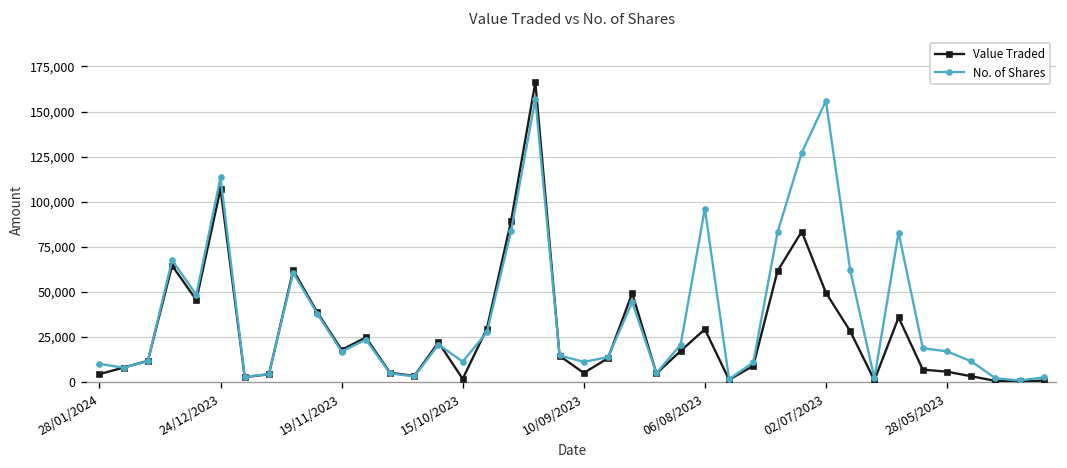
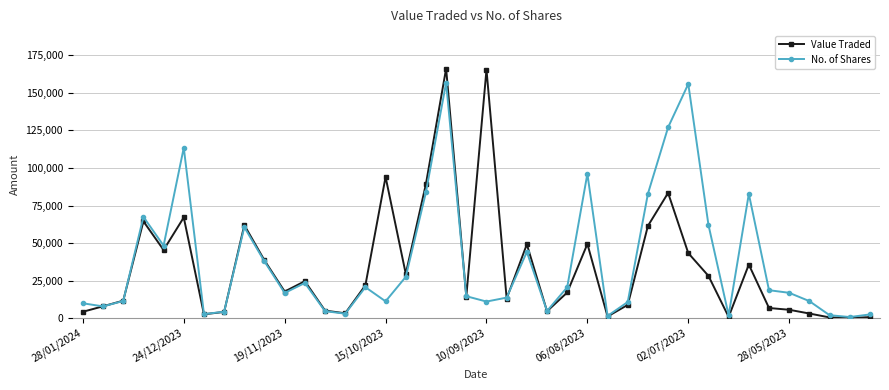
Value Traded, 24/12/2023: 107,000 -> 67,000
Value Traded, 15/10/2023: 2,000 -> 94,000
Value Traded, 10/09/2023: 5,000 -> 166,000
Value Traded, 06/08/2023: 29,000 -> 49,000
Value Traded, 02/07/2023: 49,000 -> 43,000
